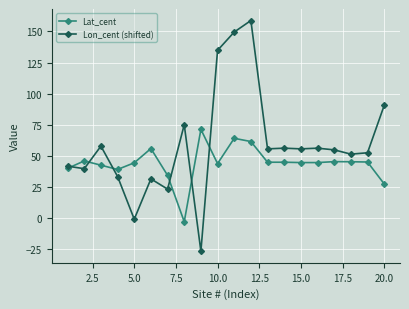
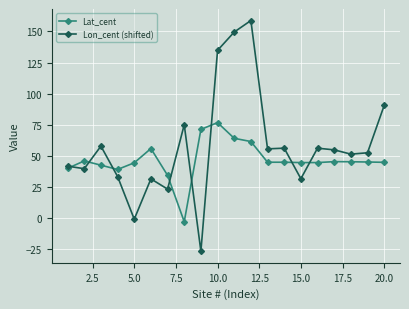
Lat_cent, 10.0: 44 -> 77
Lon_cent (shifted), 15.0: 56 -> 32
Lat_cent, 20.0: 27 -> 45
